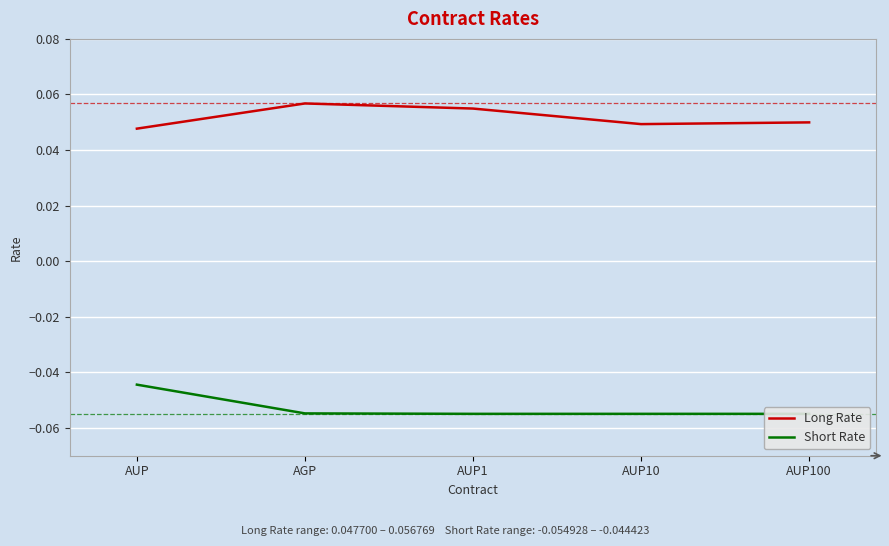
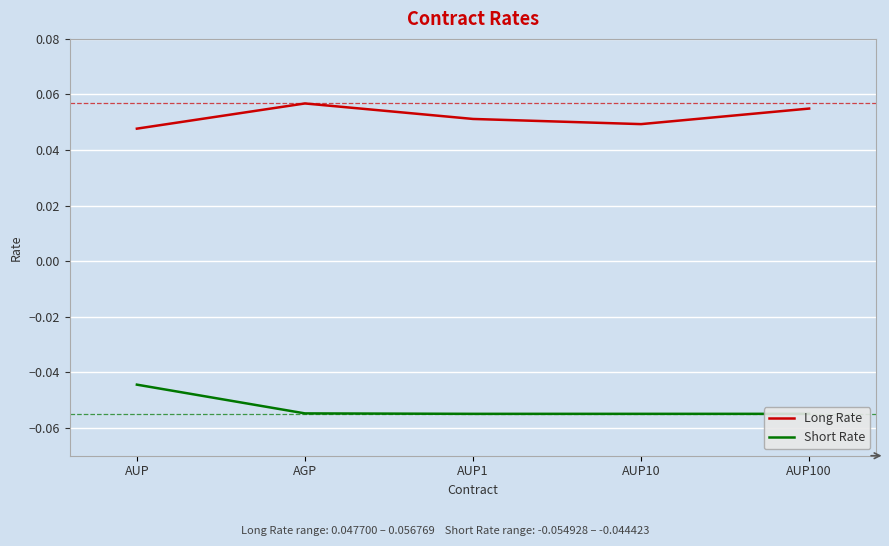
Long Rate, AUP1: 0.055 -> 0.051
Long Rate, AUP100: 0.050 -> 0.055
